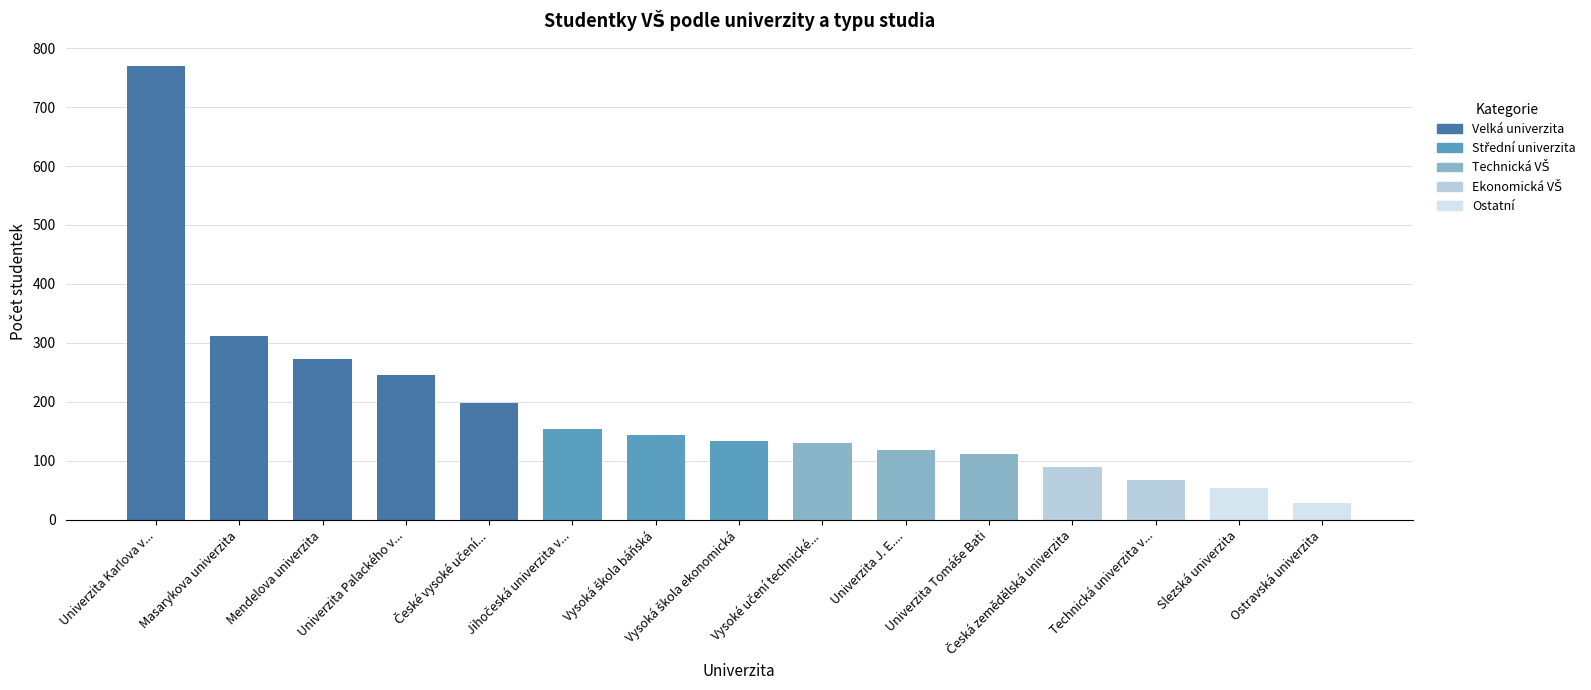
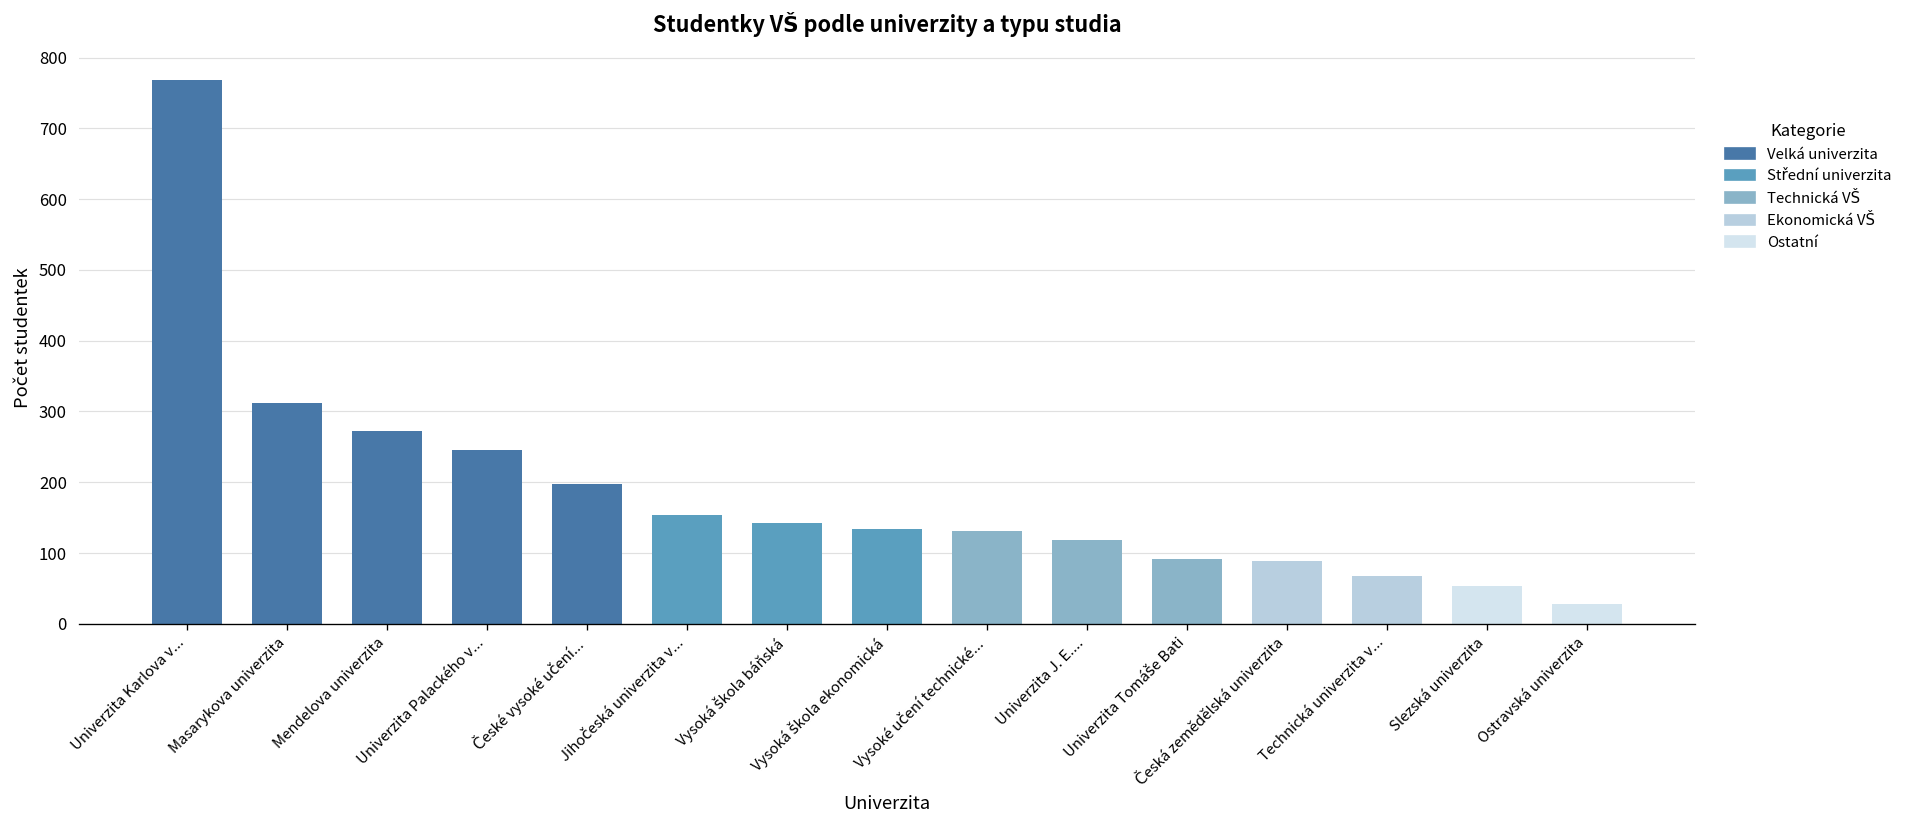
Univerzita Tomáše Bati: 110 -> 90
